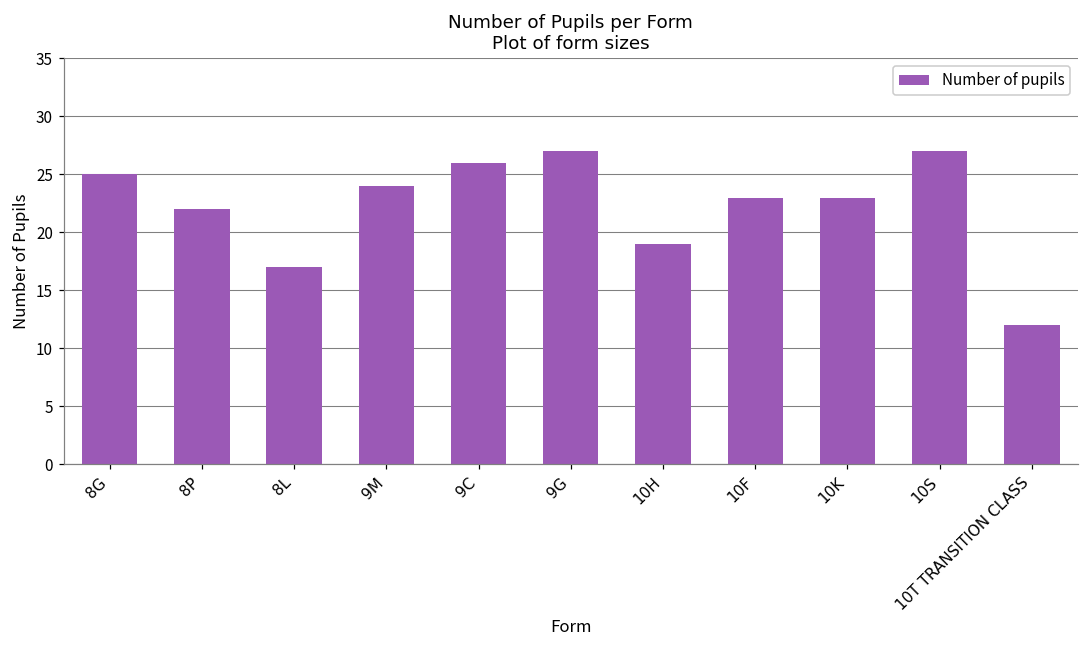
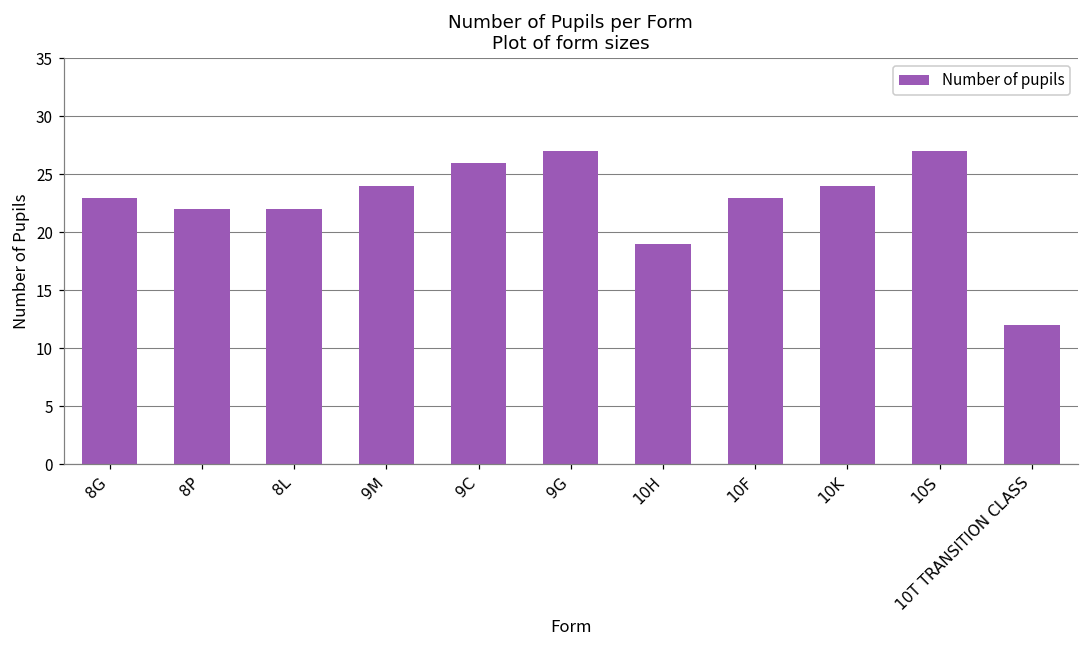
8G: 25 -> 23
8L: 17 -> 22
10K: 23 -> 24
